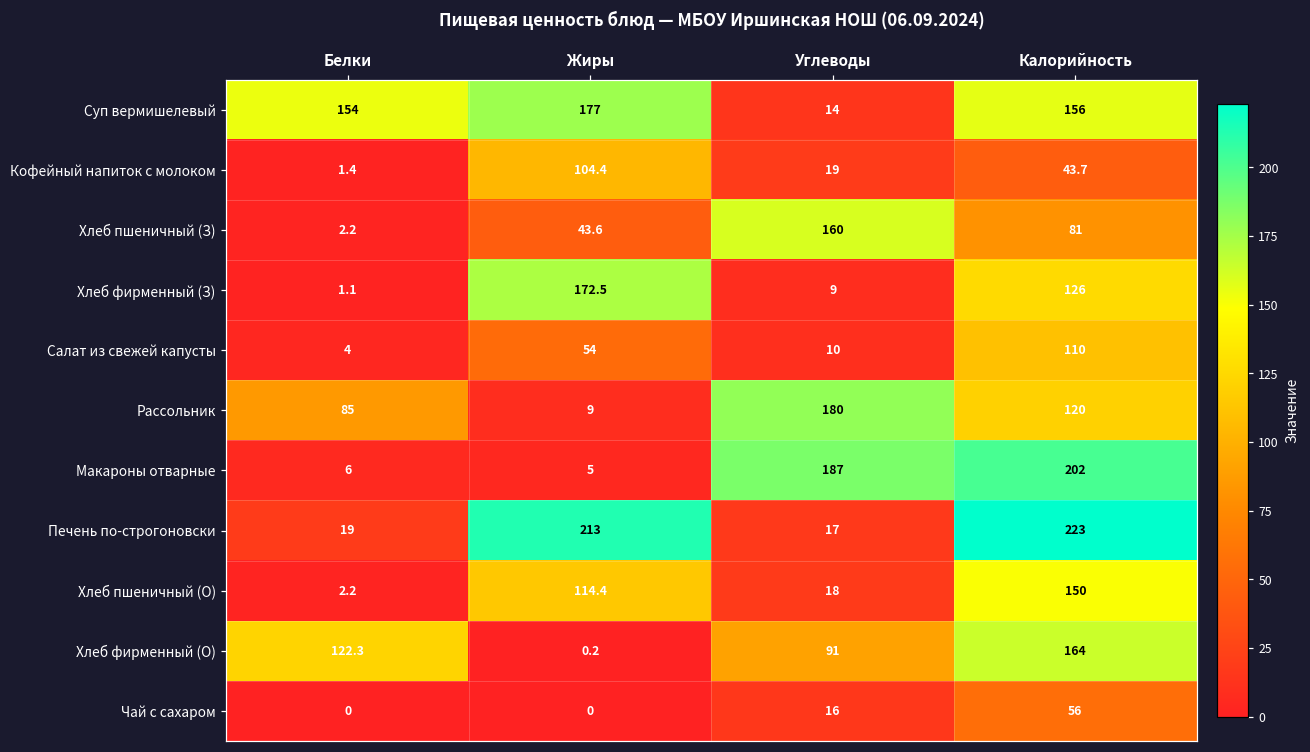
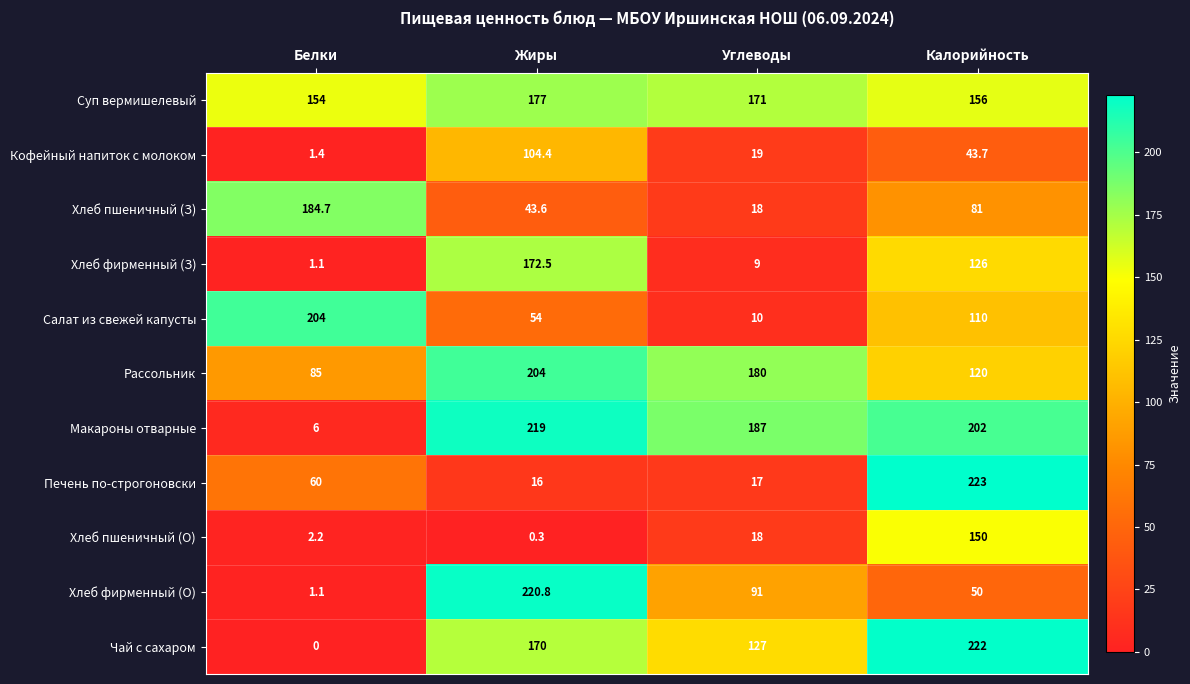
Суп вермишелевый, Углеводы: 14 -> 171
Хлеб пшеничный (З), Белки: 2.2 -> 184.7
Хлеб пшеничный (З), Углеводы: 160 -> 18
Салат из свежей капусты, Белки: 4 -> 204
Рассольник, Жиры: 9 -> 204
Макароны отварные, Жиры: 5 -> 219
Печень по-строгоновски, Белки: 19 -> 60
Печень по-строгоновски, Жиры: 213 -> 16
Хлеб пшеничный (О), Жиры: 114.4 -> 0.3
Хлеб фирменный (О), Белки: 122.3 -> 1.1
Хлеб фирменный (О), Жиры: 0.2 -> 220.8
Хлеб фирменный (О), Калорийность: 164 -> 50
Чай с сахаром, Жиры: 0 -> 170
Чай с сахаром, Углеводы: 16 -> 127
Чай с сахаром, Калорийность: 56 -> 222
